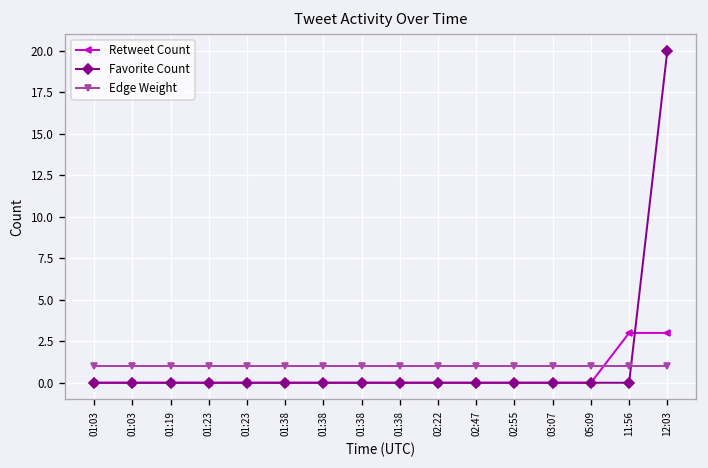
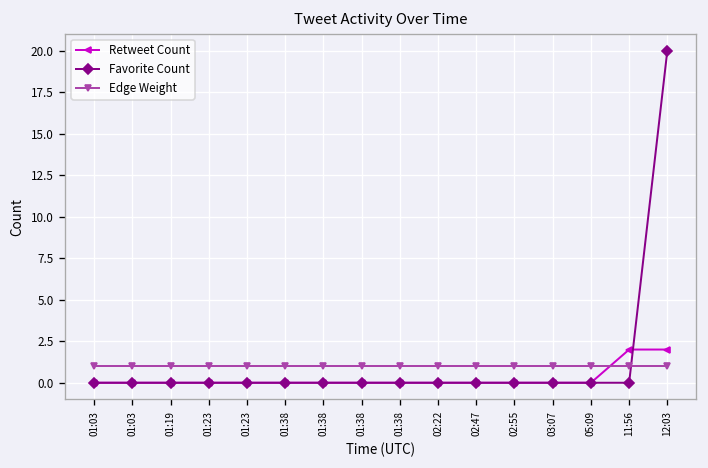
Retweet Count, 11:56: 3 -> 2
Retweet Count, 12:03: 3 -> 2
